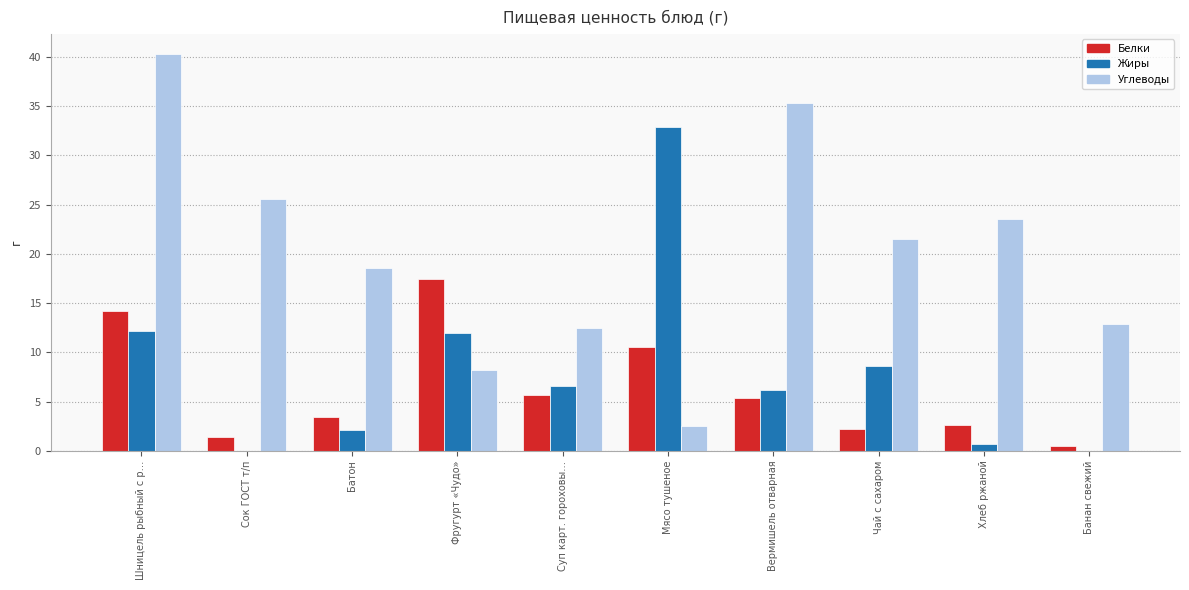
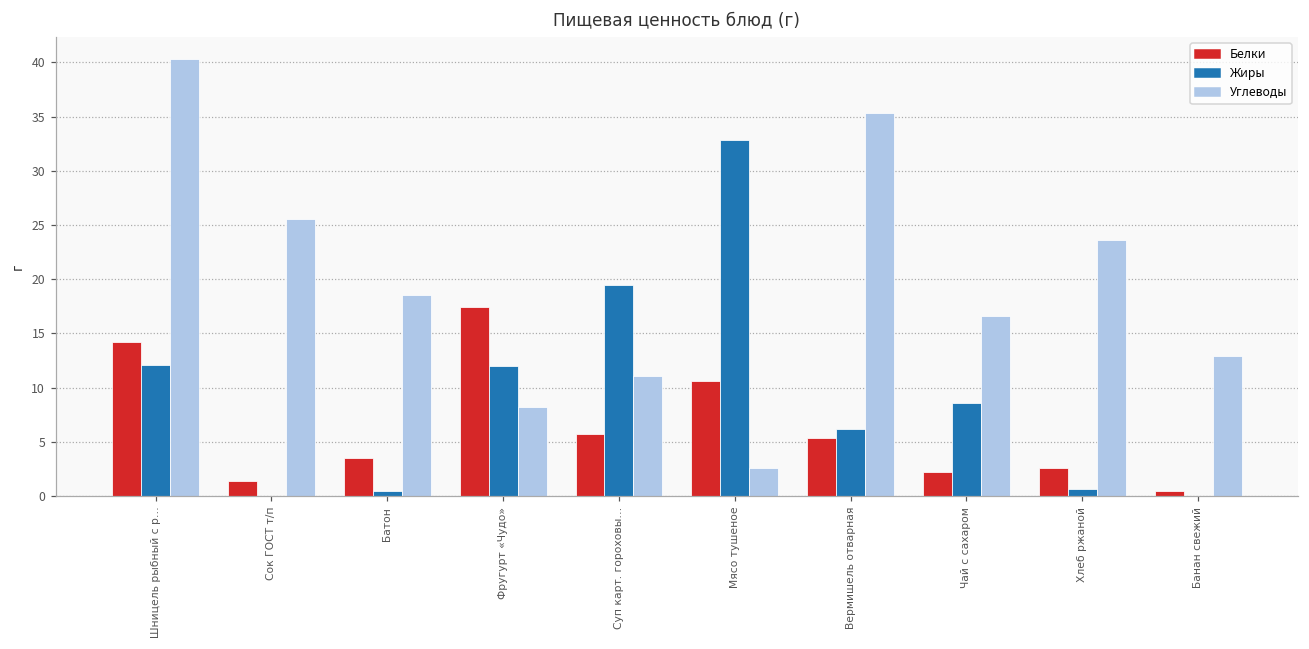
Жиры, Батон: 2 -> 0
Жиры, Суп карт. гороховы…: 7 -> 20
Углеводы, Суп карт. гороховы…: 13 -> 11
Углеводы, Чай с сахаром: 22 -> 17
